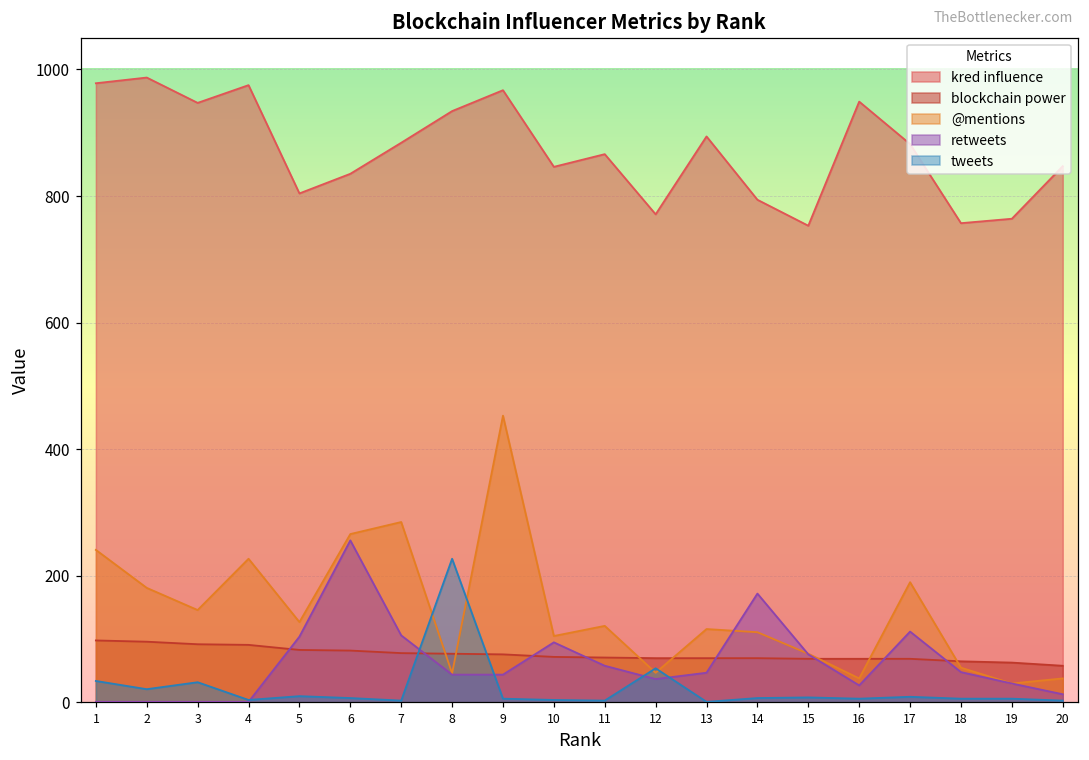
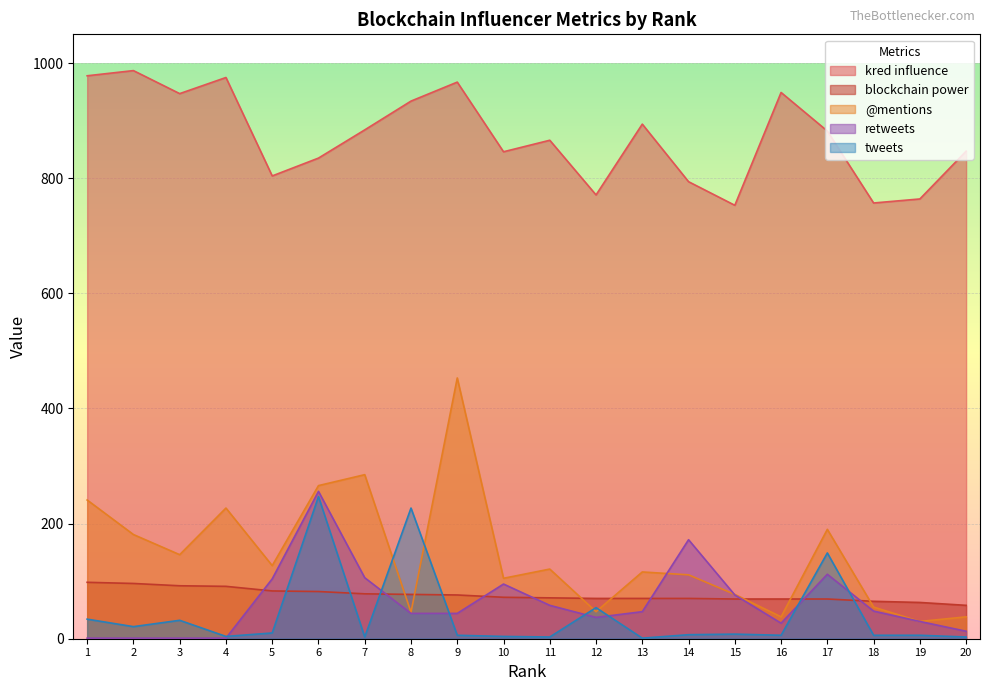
tweets, 6: 10 -> 250
tweets, 17: 10 -> 150
